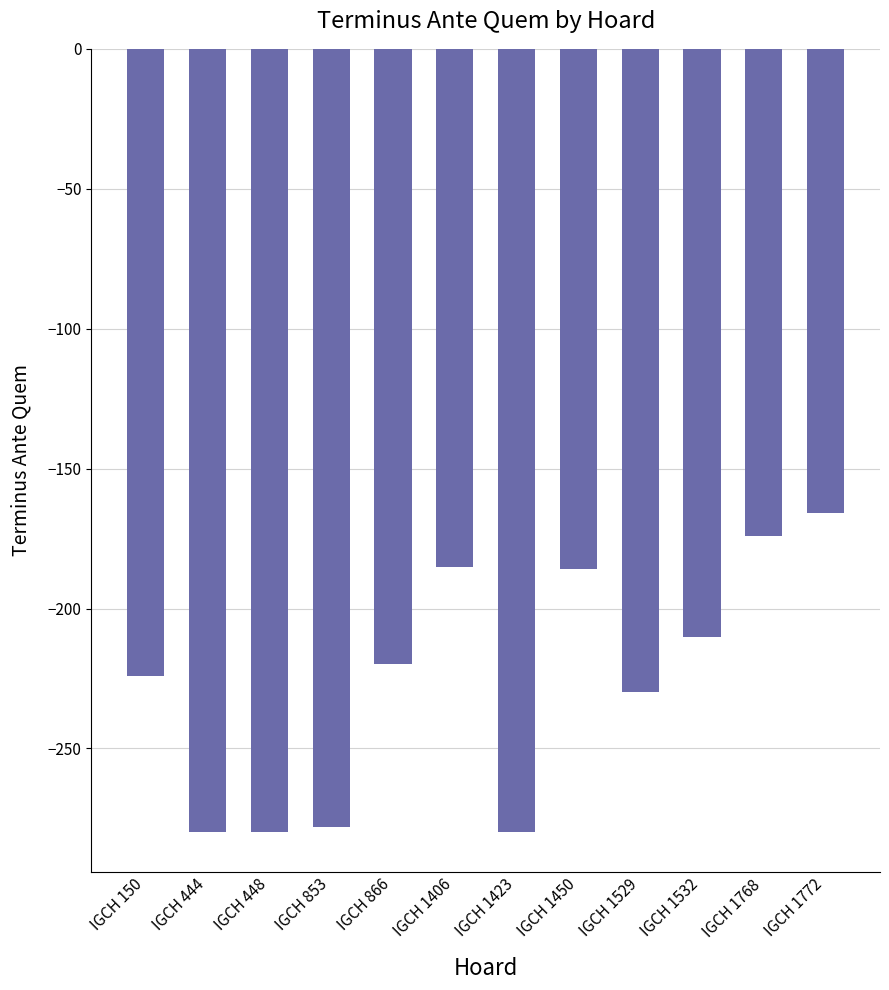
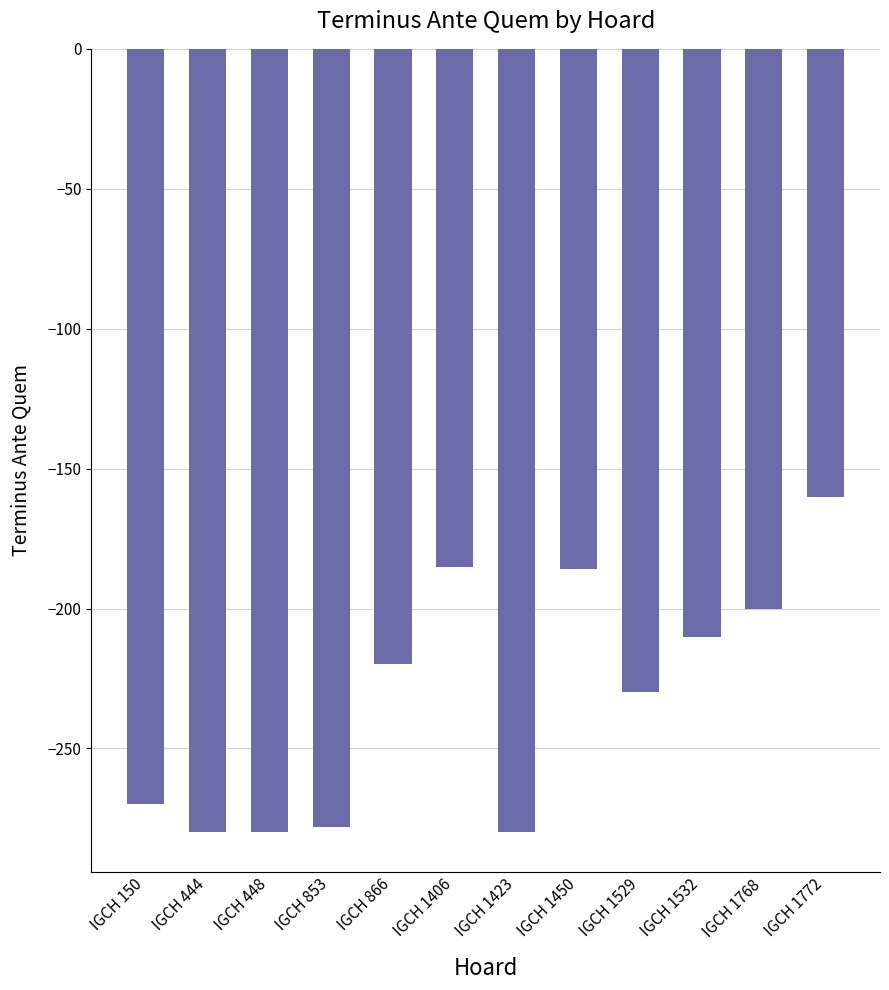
IGCH 150: -224 -> -270
IGCH 1768: -174 -> -200
IGCH 1772: -166 -> -160
